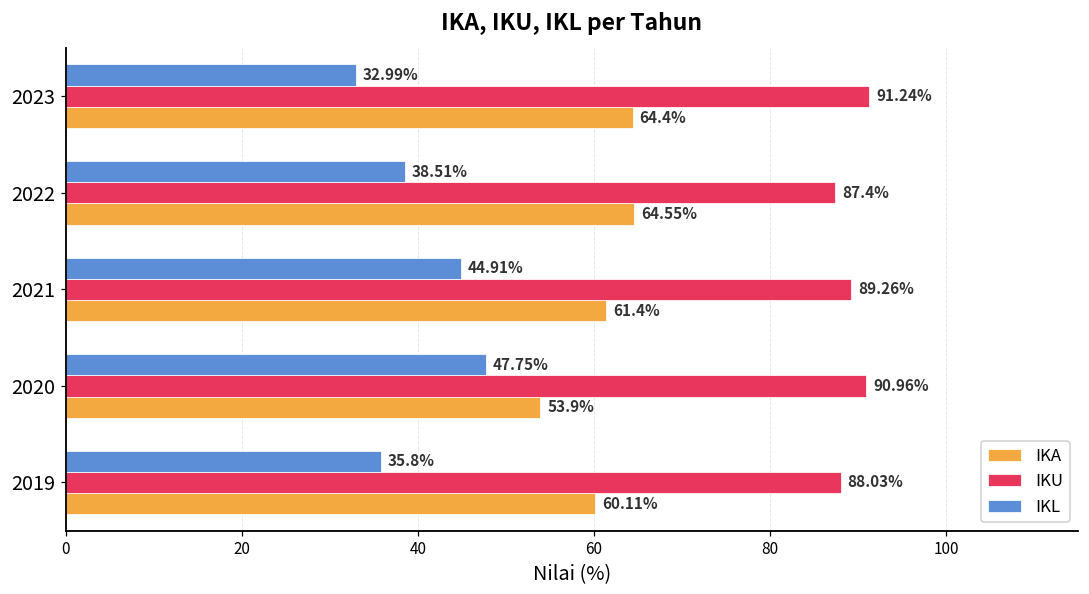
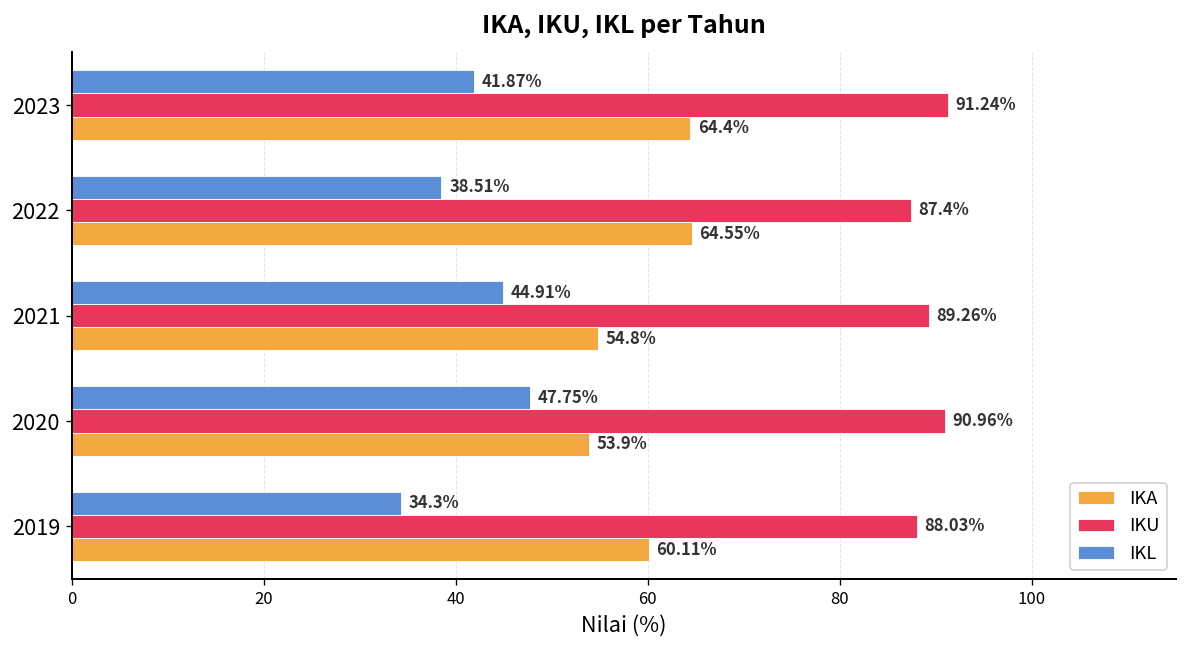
IKL, 2023: 32.99% -> 41.87%
IKA, 2021: 61.4% -> 54.8%
IKL, 2019: 35.8% -> 34.3%
